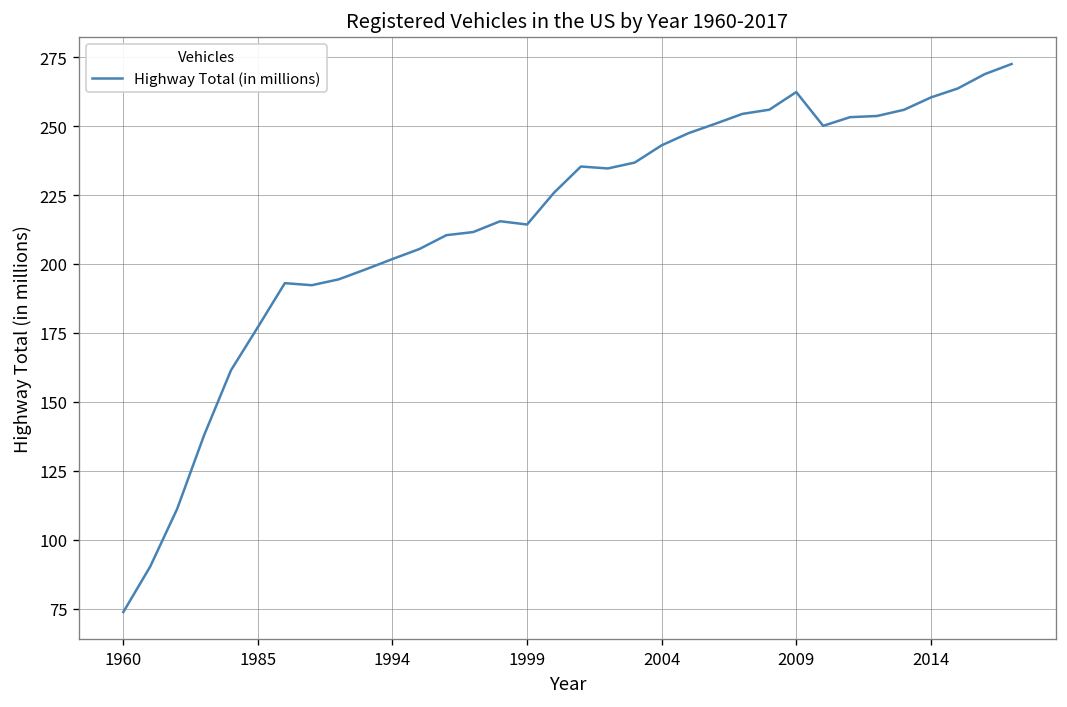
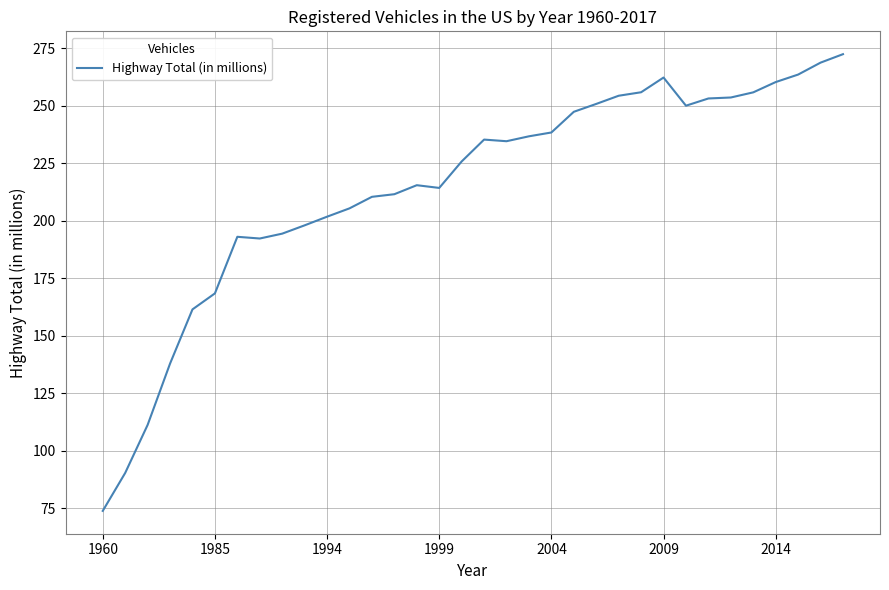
1985: 177 -> 168
2004: 243 -> 238
